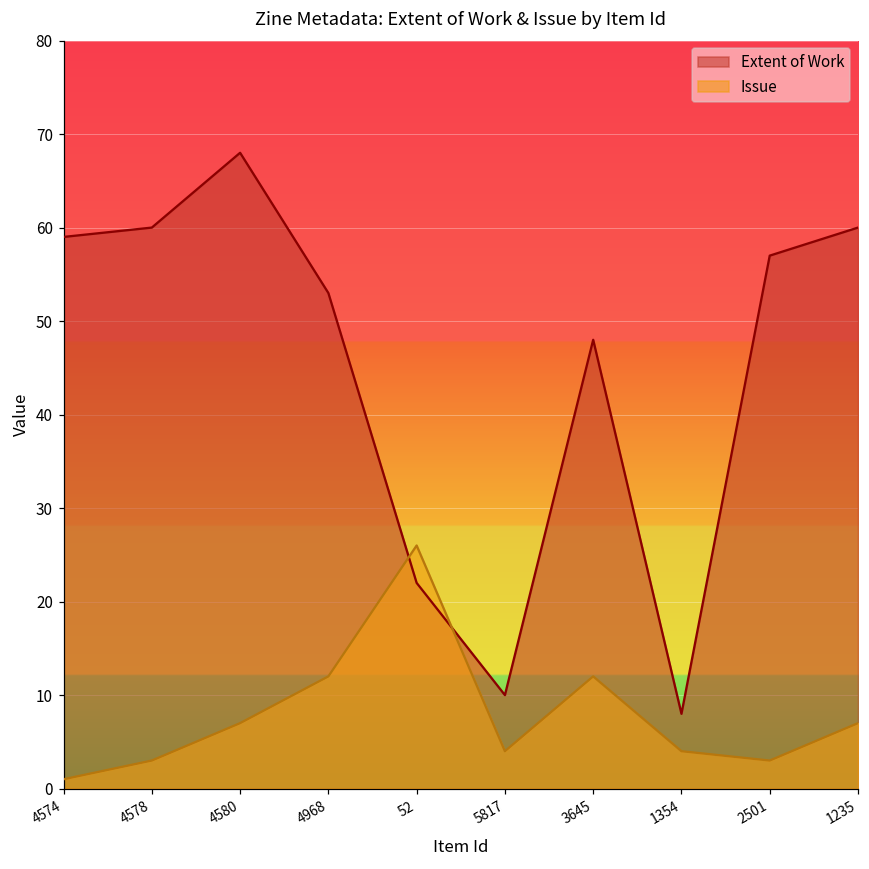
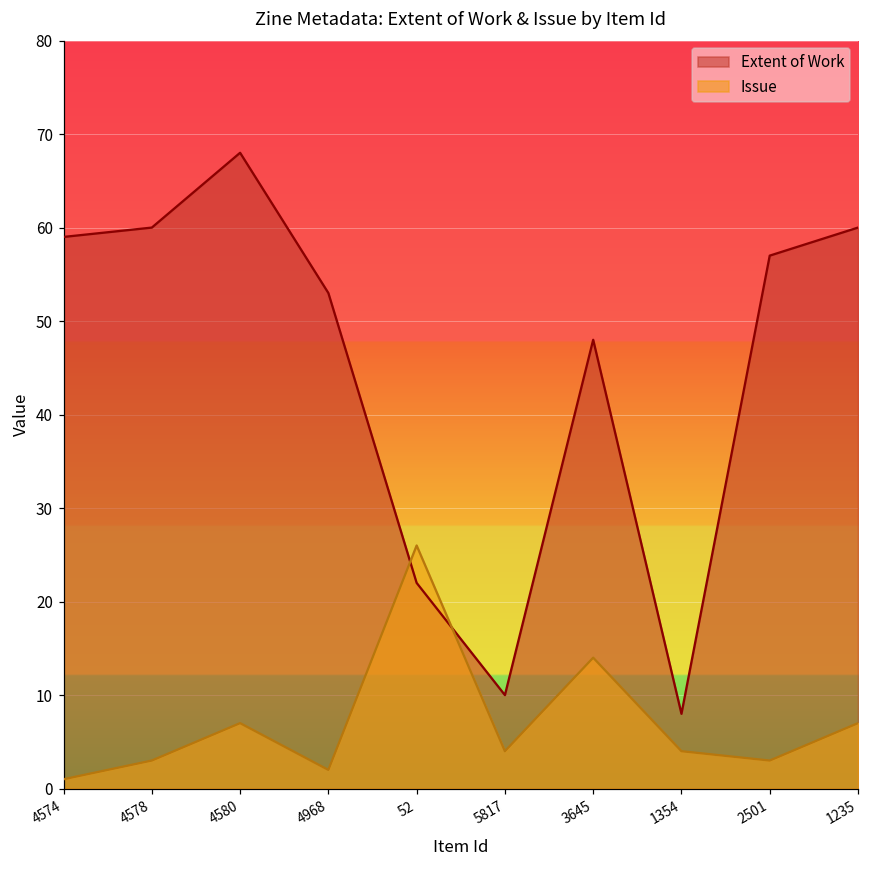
Issue, 4968: 12 -> 2
Issue, 3645: 12 -> 14
